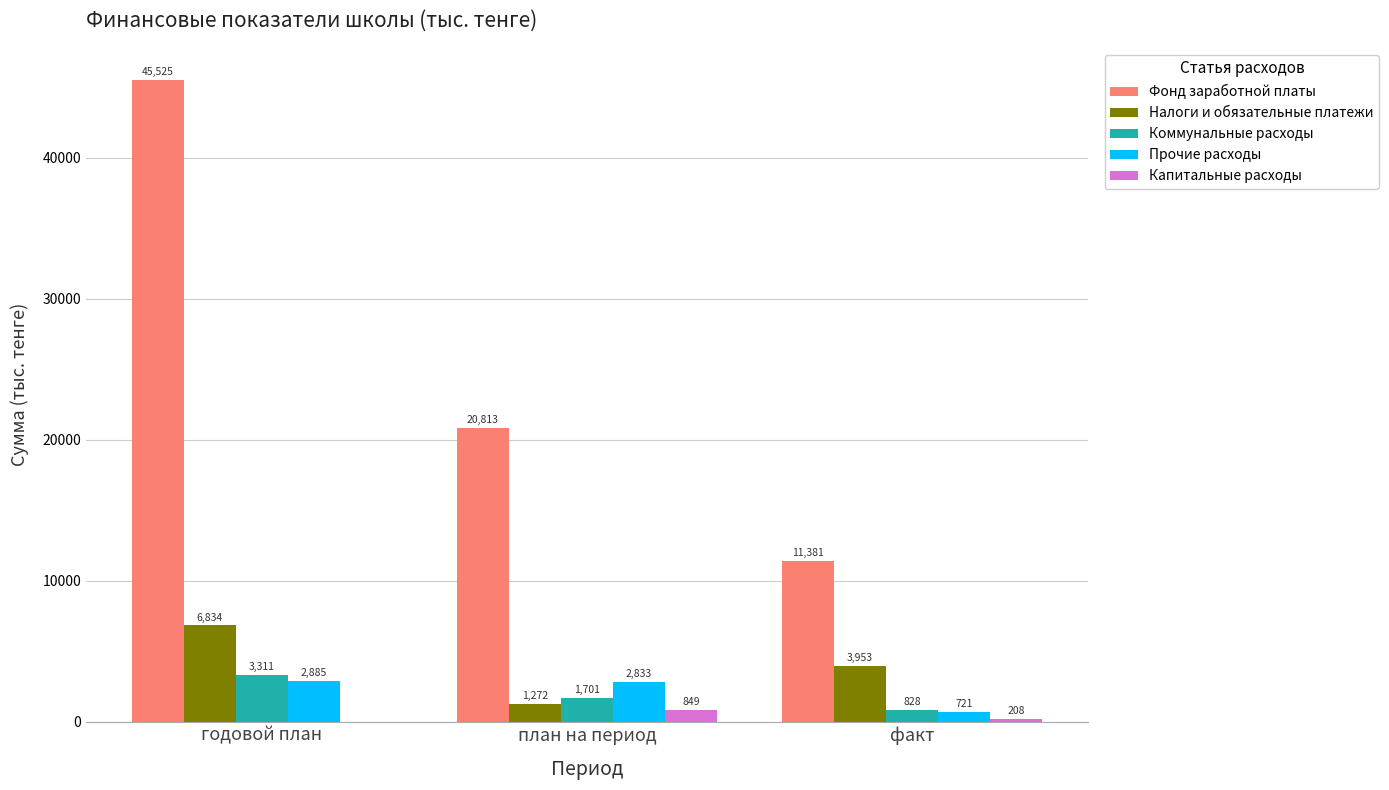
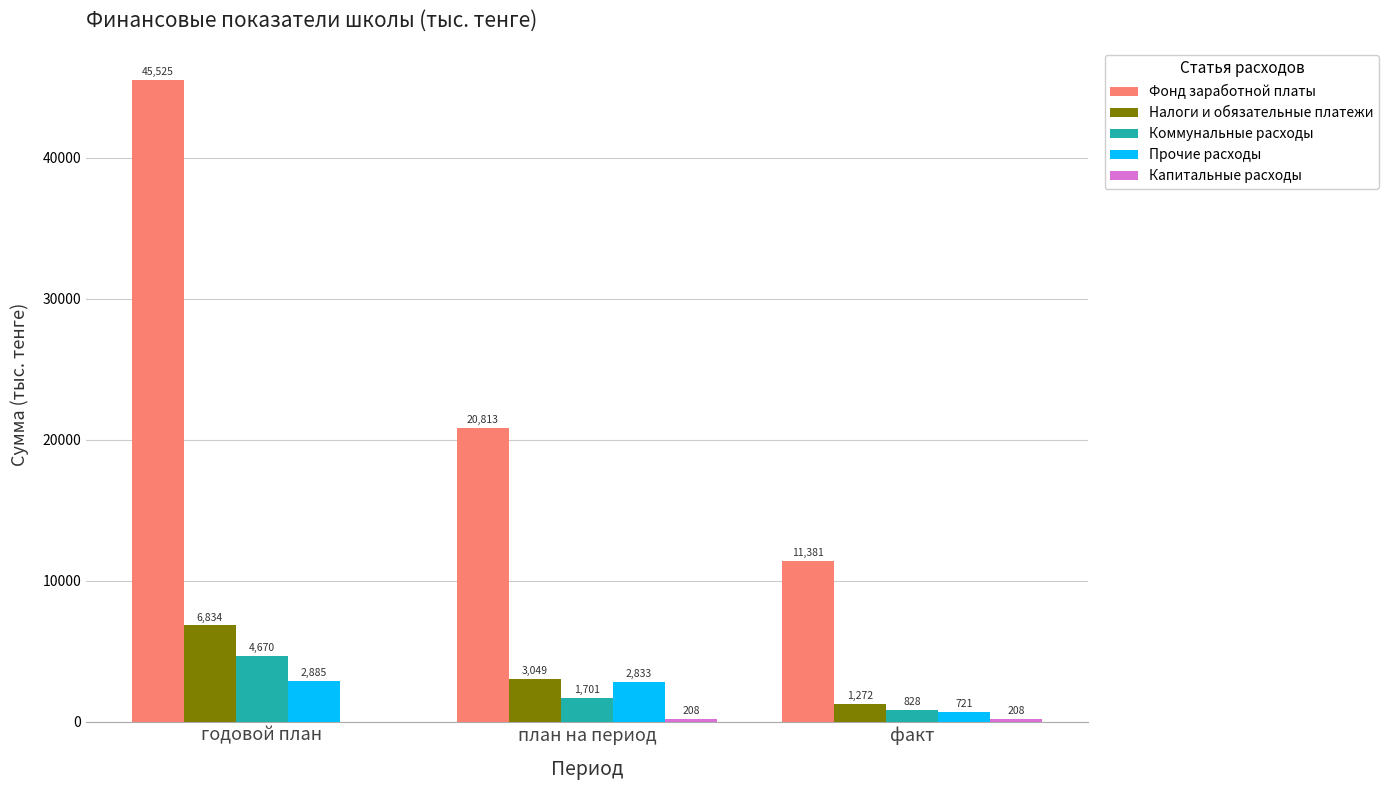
Коммунальные расходы, годовой план: 3,311 -> 4,670
Налоги и обязательные платежи, план на период: 1,272 -> 3,049
Капитальные расходы, план на период: 849 -> 208
Налоги и обязательные платежи, факт: 3,953 -> 1,272
